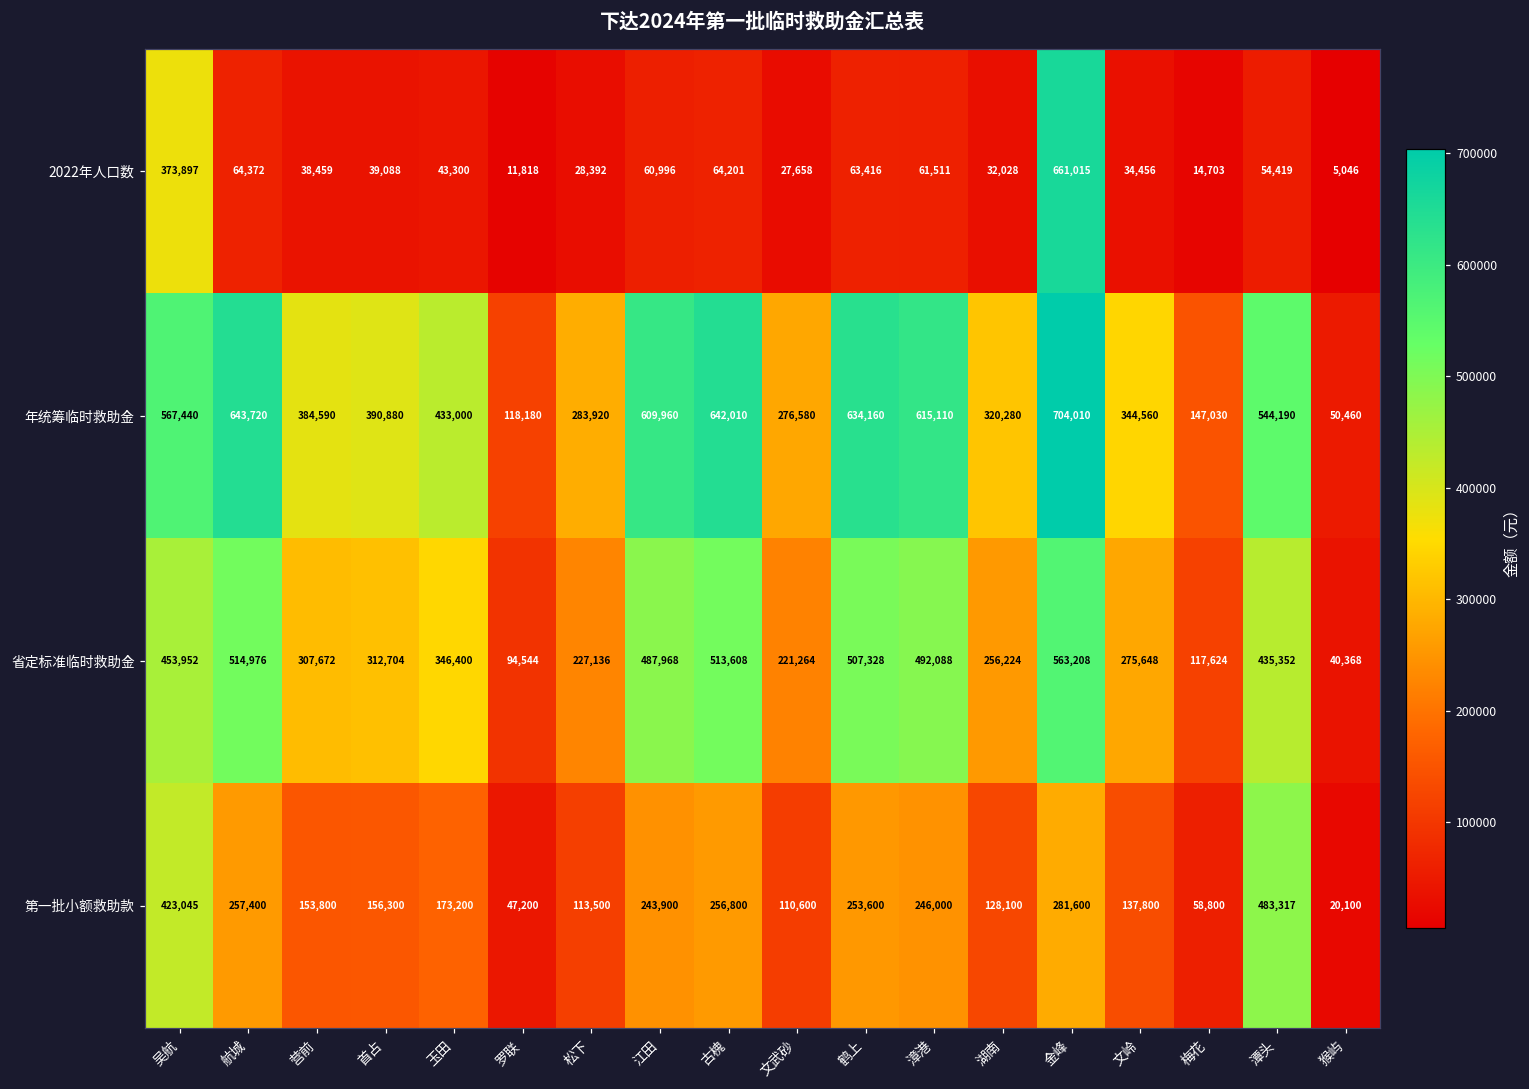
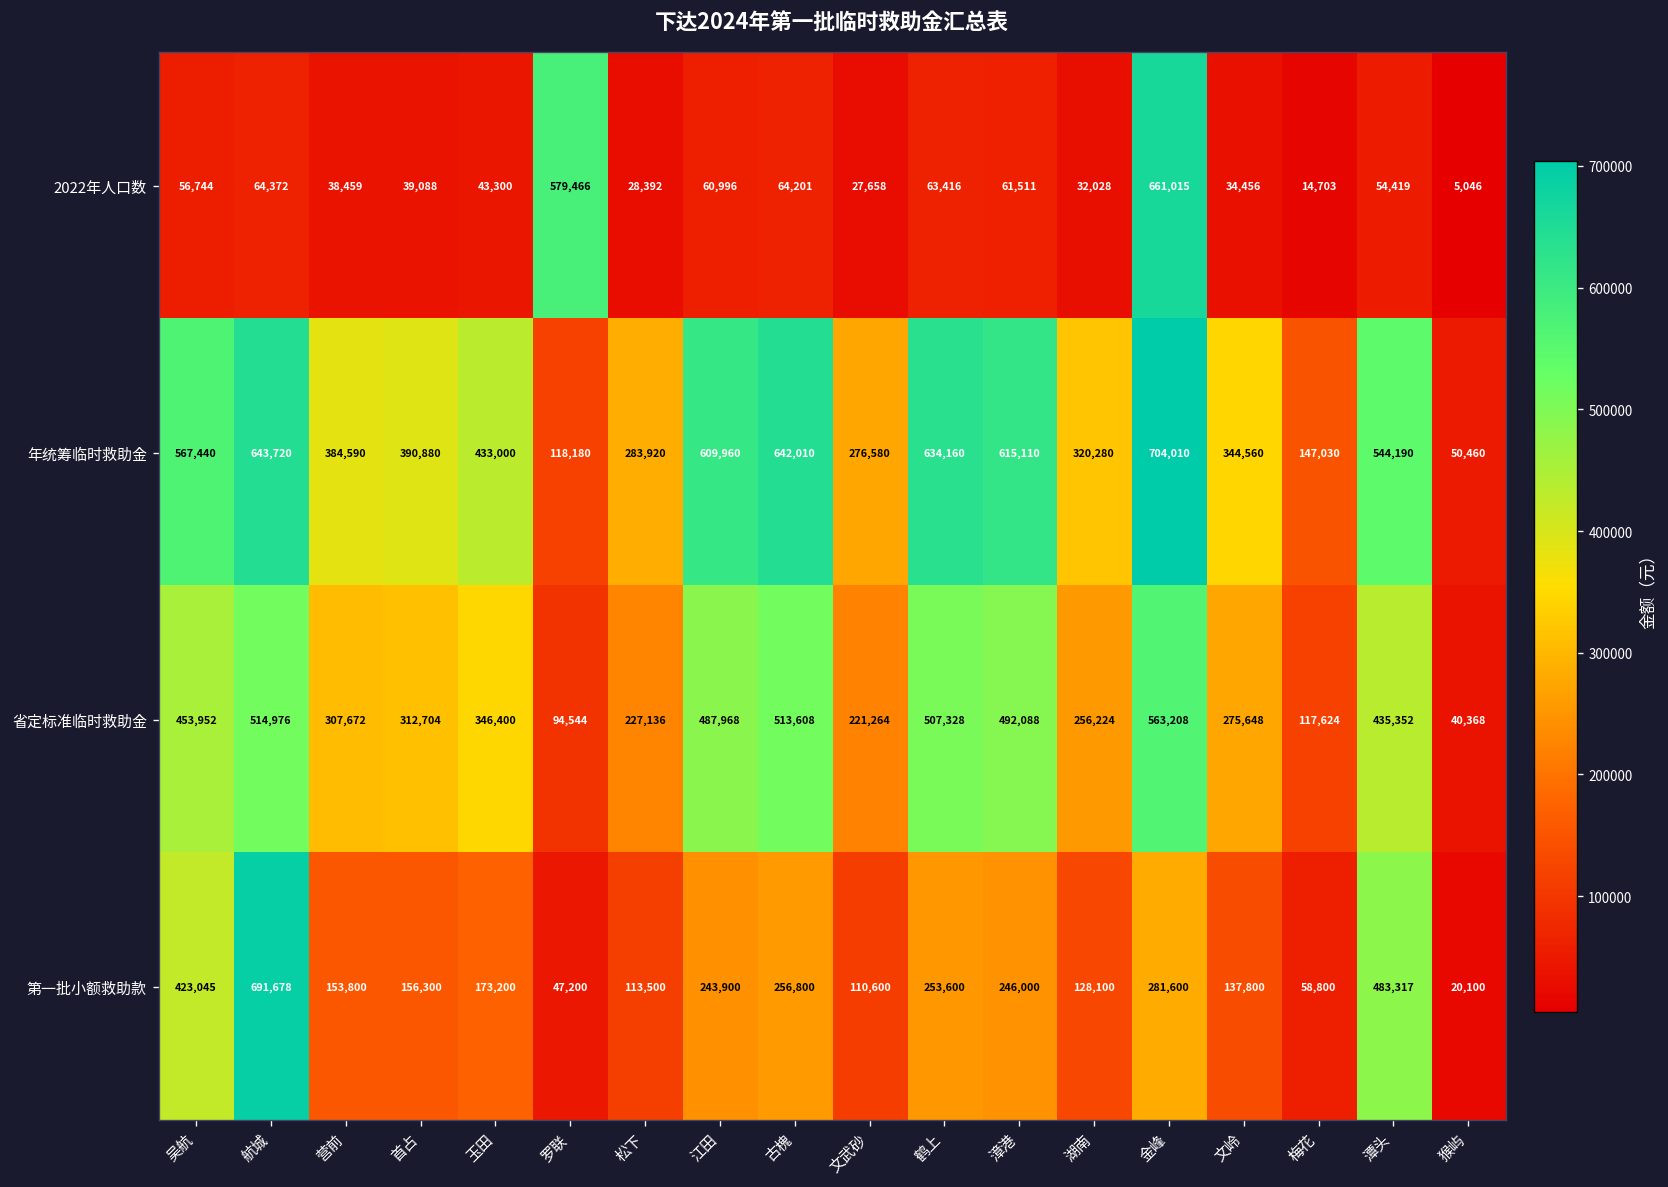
2022年人口数, 吴航: 373,897 -> 56,744
2022年人口数, 罗联: 11,818 -> 579,466
第一批小额救助款, 航城: 257,400 -> 691,678
